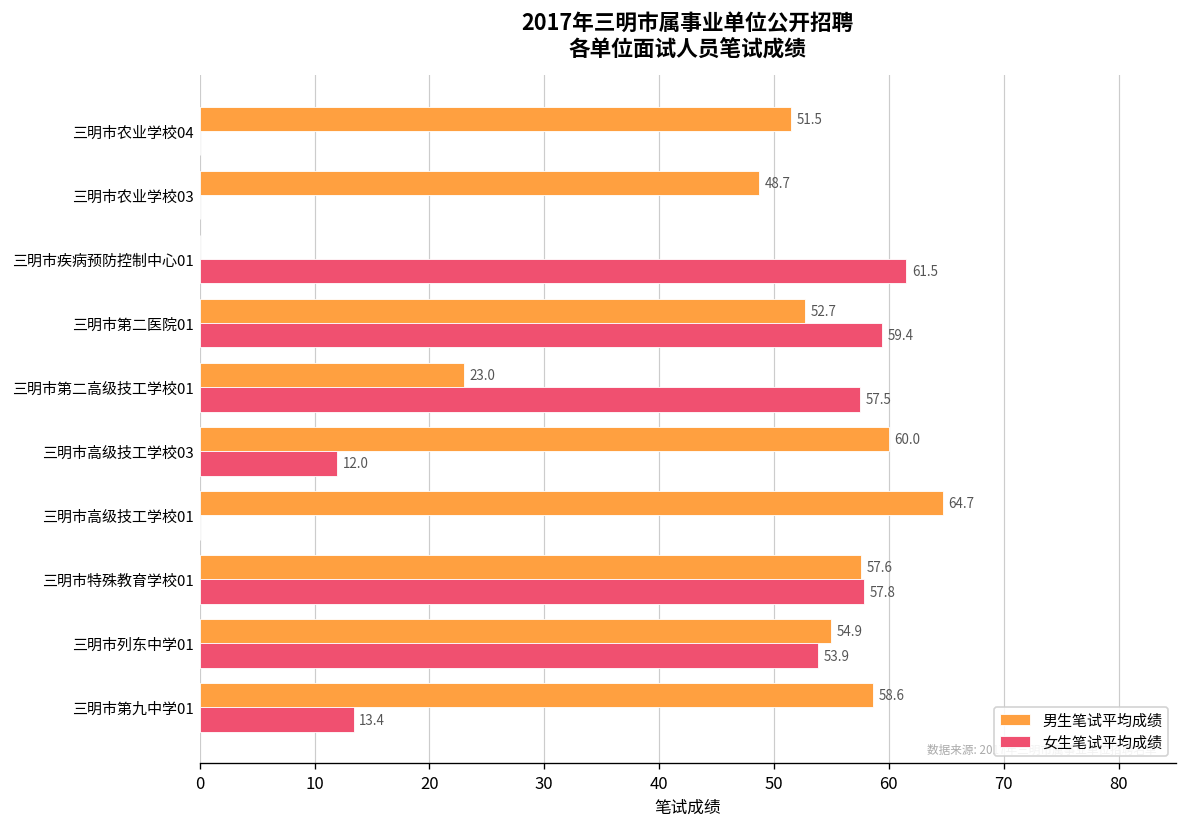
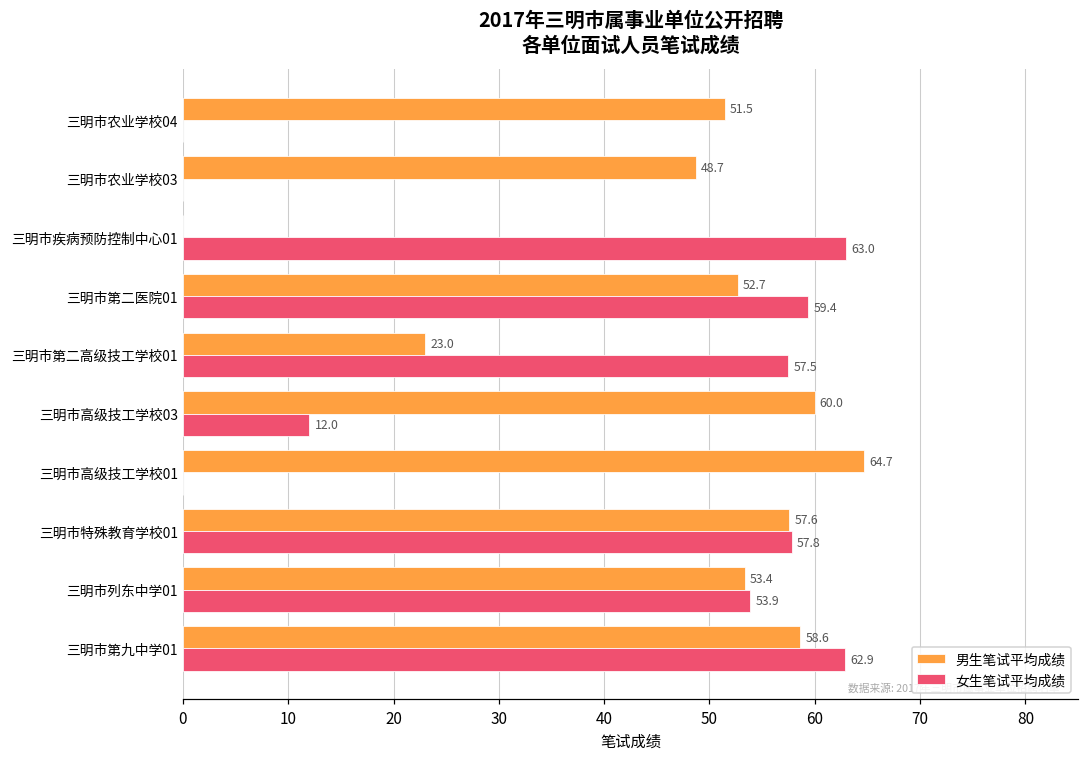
女生笔试平均成绩, 三明市疾病预防控制中心01: 61.5 -> 63.0
男生笔试平均成绩, 三明市列东中学01: 54.9 -> 53.4
女生笔试平均成绩, 三明市第九中学01: 13.4 -> 62.9
